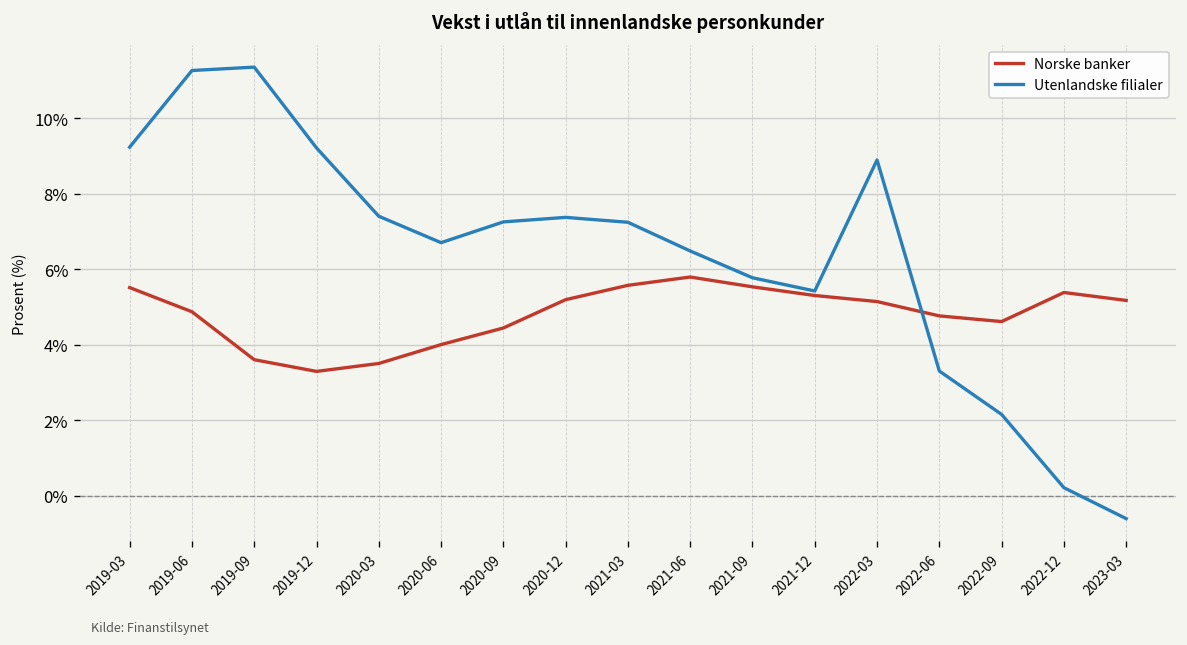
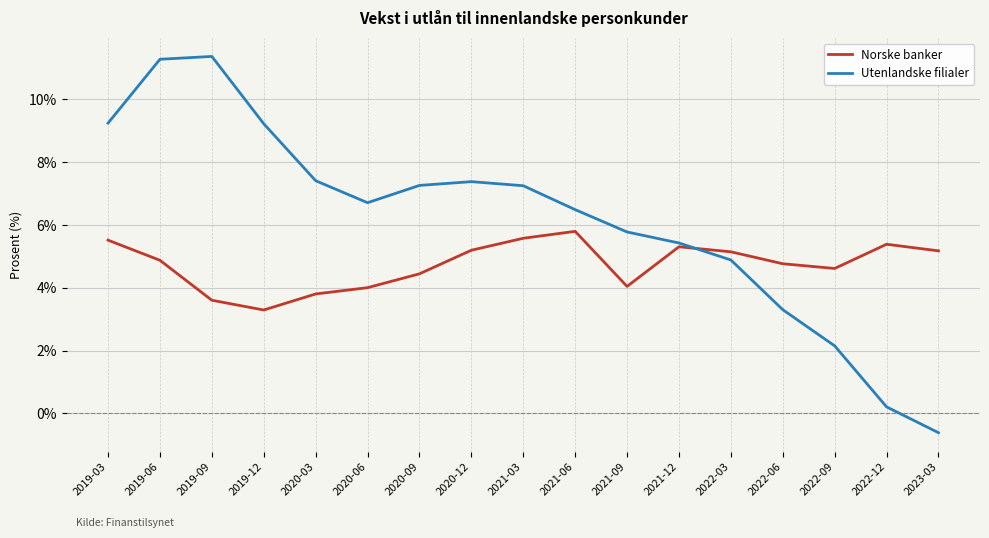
Norske banker, 2020-03: 3.5% -> 3.8%
Norske banker, 2021-09: 5.5% -> 4.0%
Utenlandske filialer, 2022-03: 8.9% -> 4.9%
